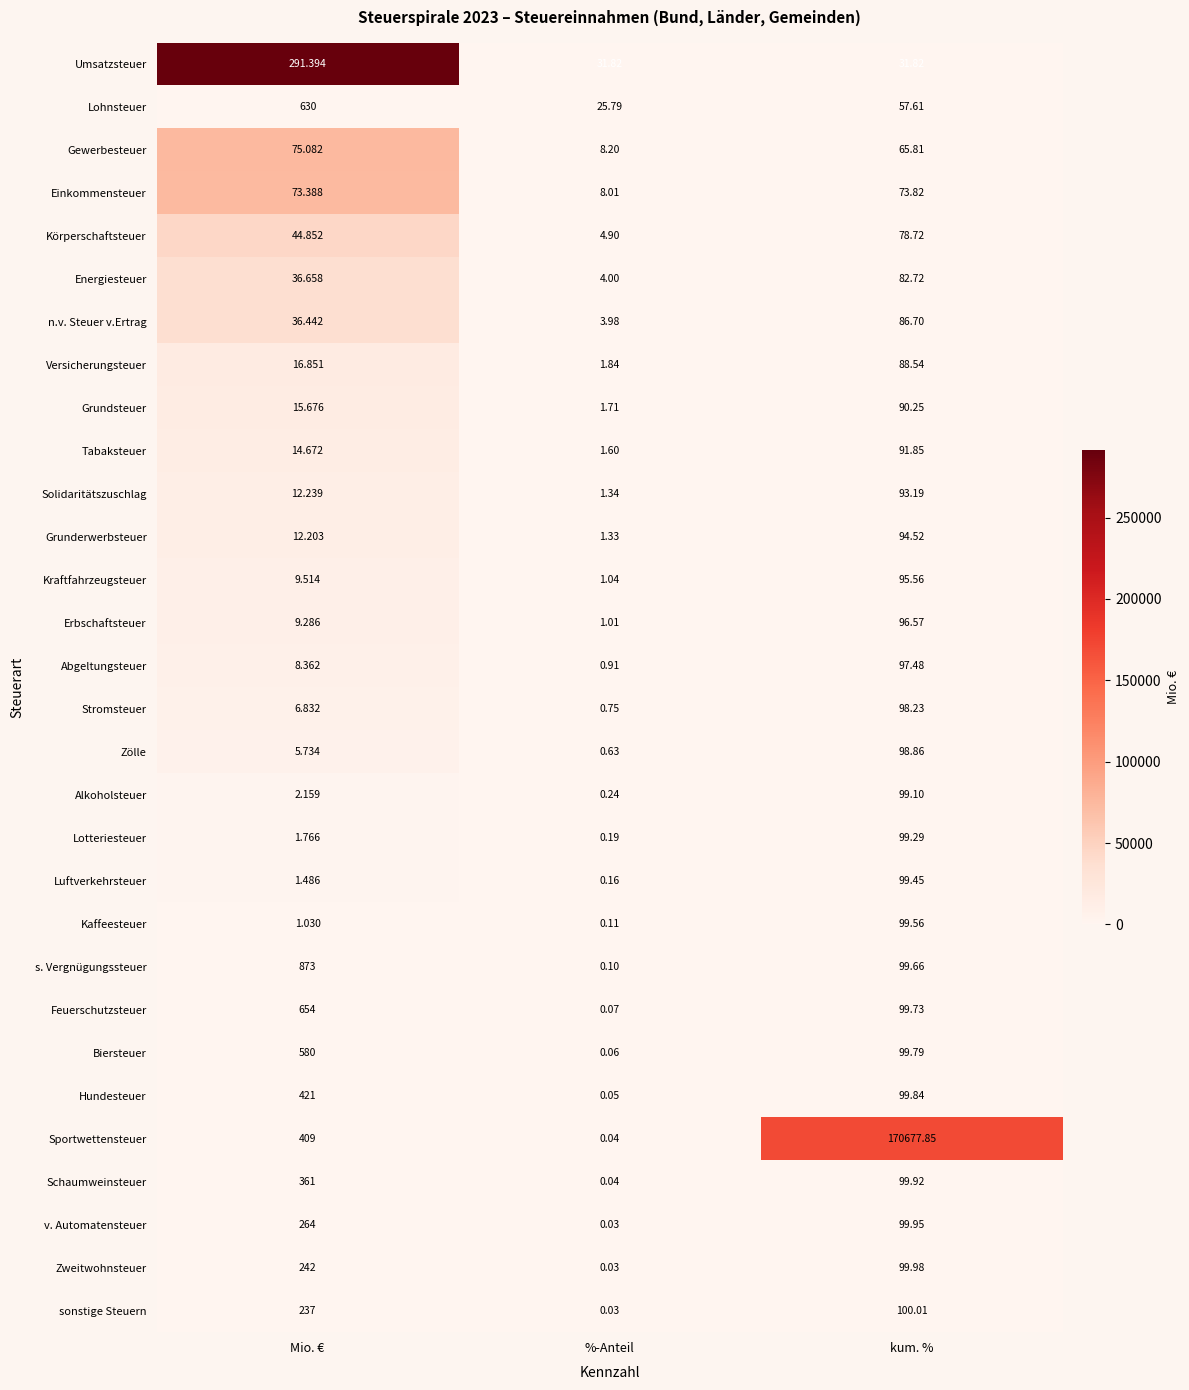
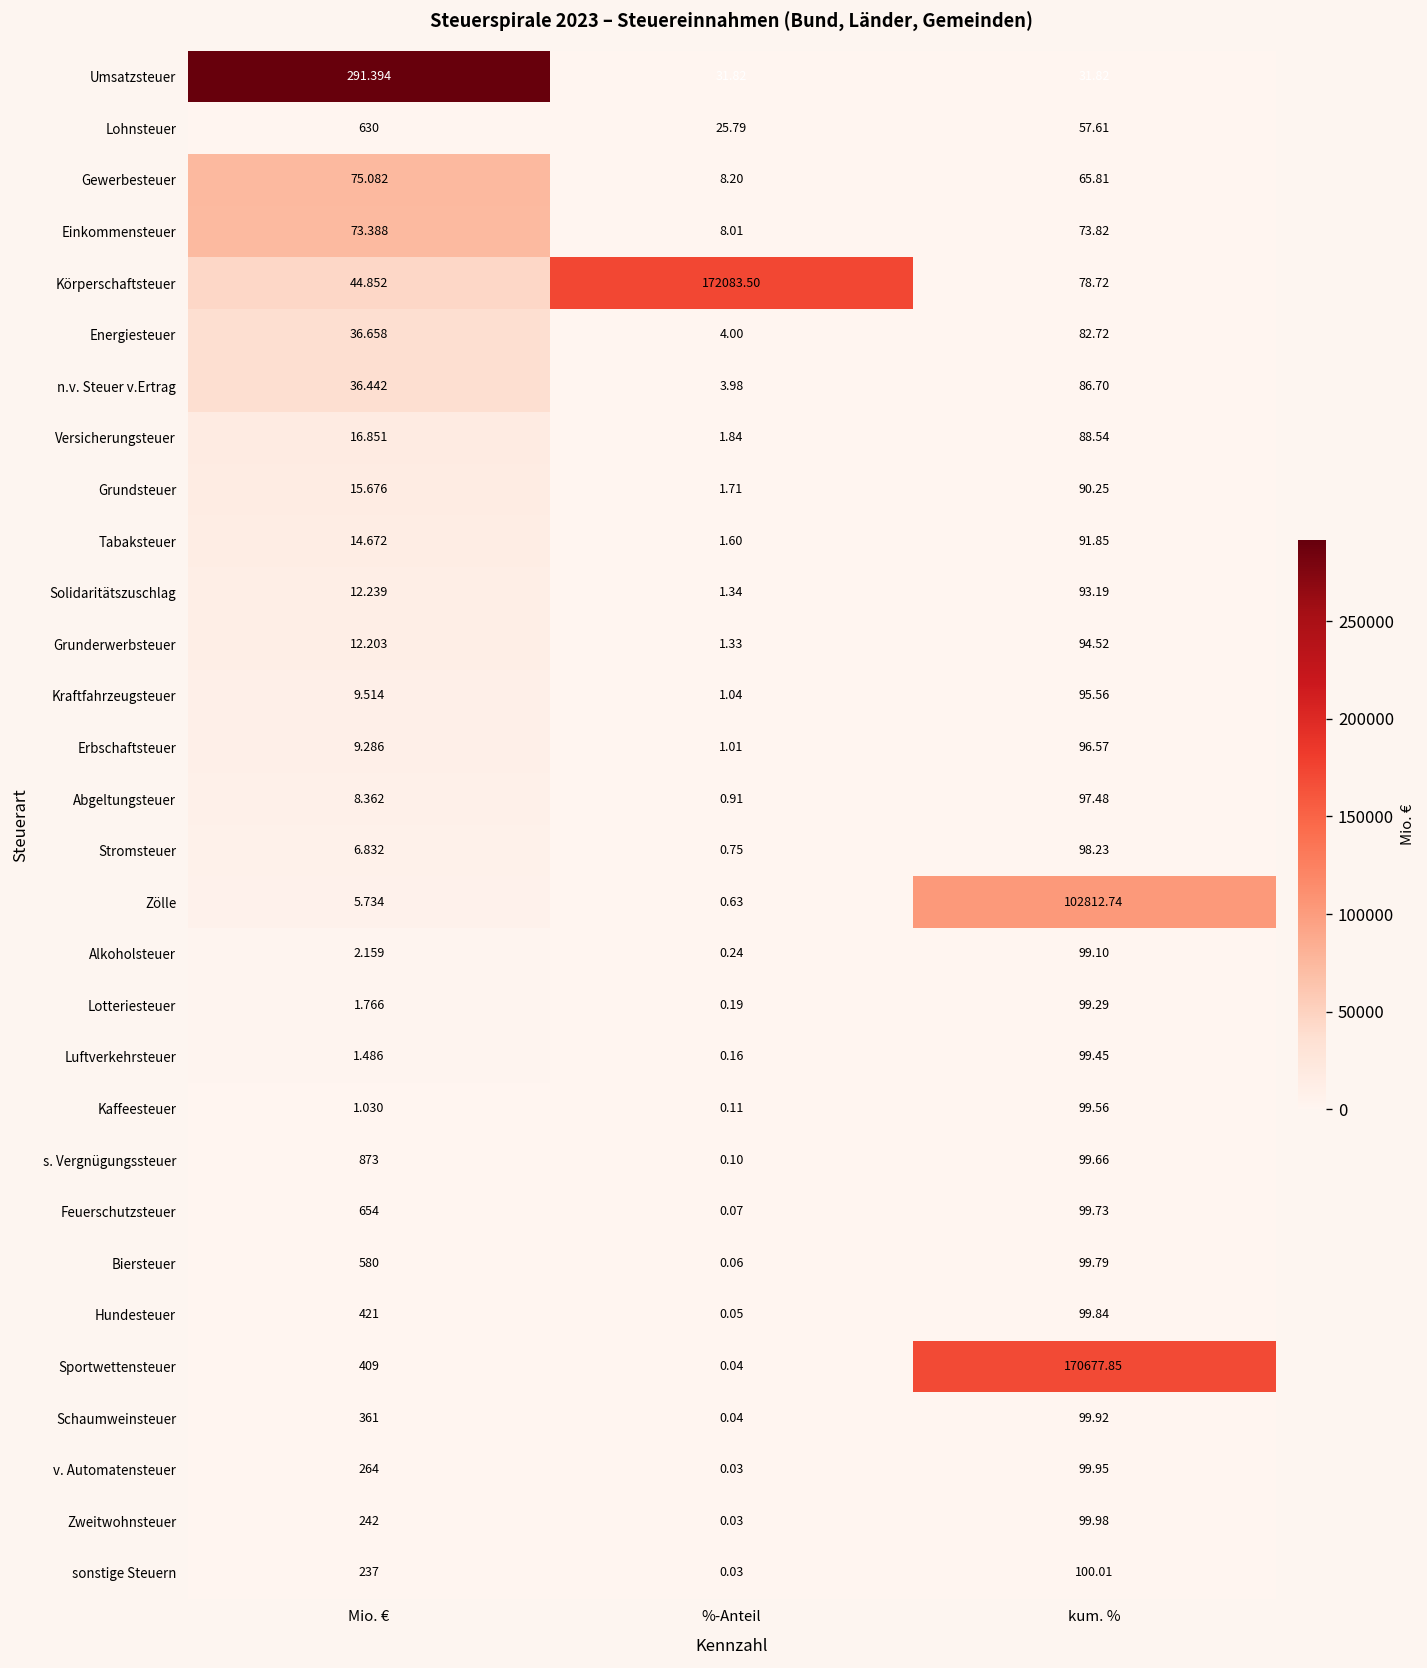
Körperschaftsteuer, %-Anteil: 4.90 -> 172083.50
Zölle, kum. %: 98.86 -> 102812.74
